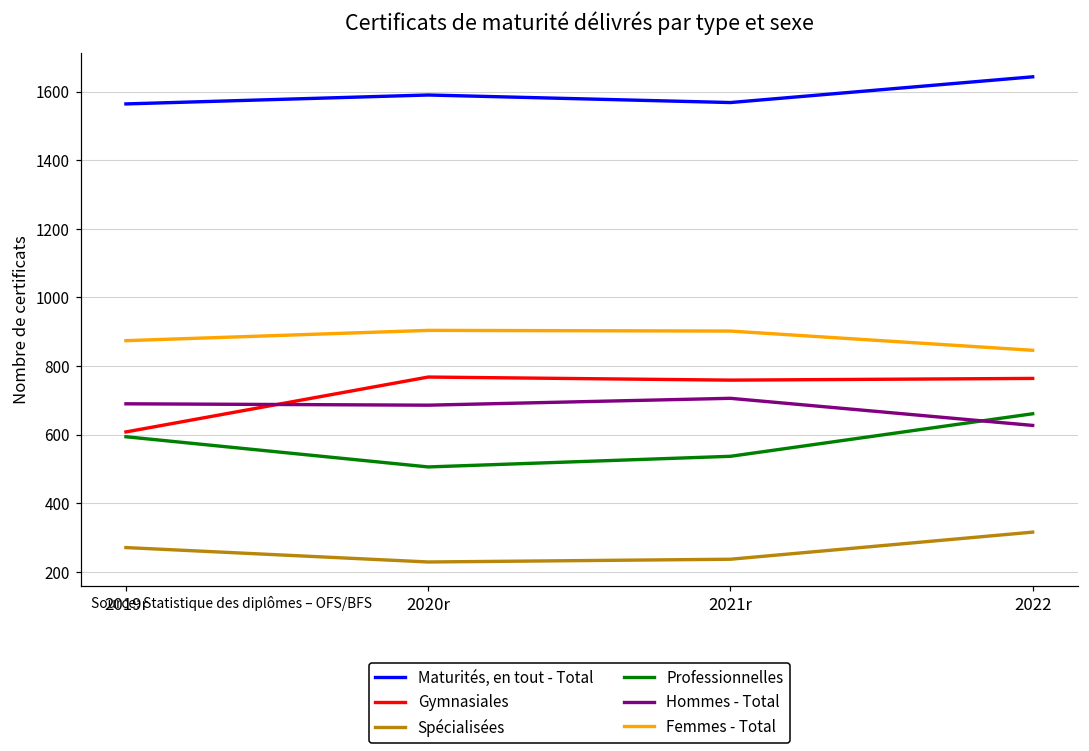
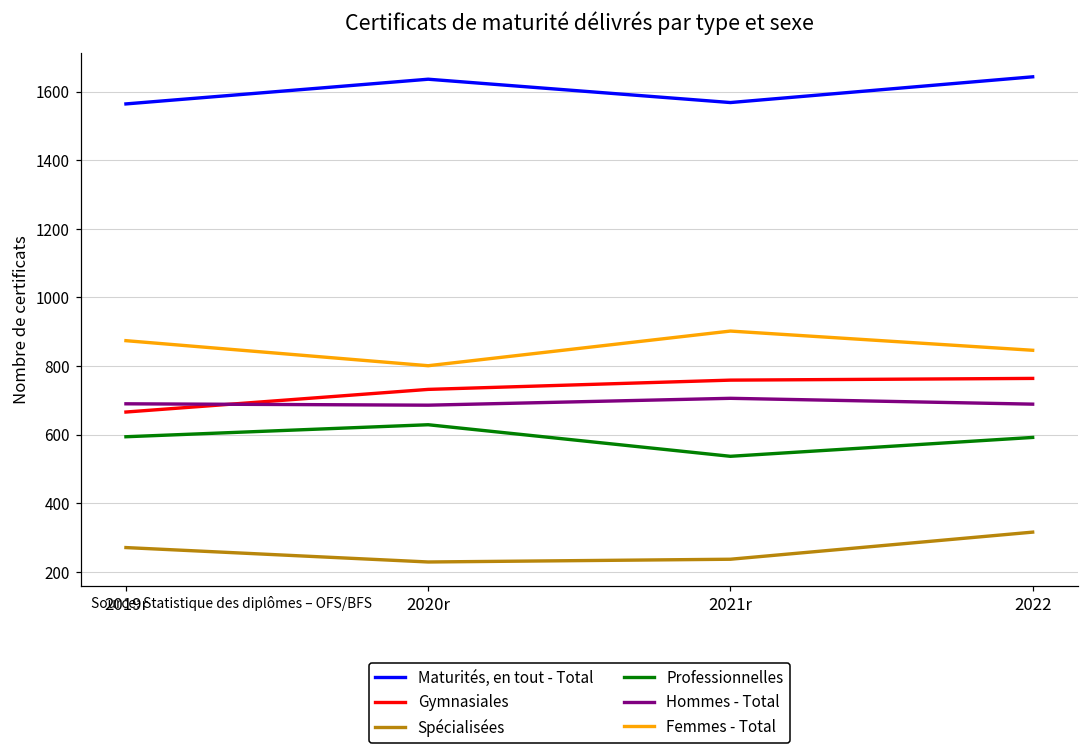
Gymnasiales, 2019r: 610 -> 670
Maturités, en tout - Total, 2020r: 1590 -> 1640
Gymnasiales, 2020r: 770 -> 730
Professionnelles, 2020r: 510 -> 630
Femmes - Total, 2020r: 900 -> 800
Professionnelles, 2022: 660 -> 590
Hommes - Total, 2022: 630 -> 690
